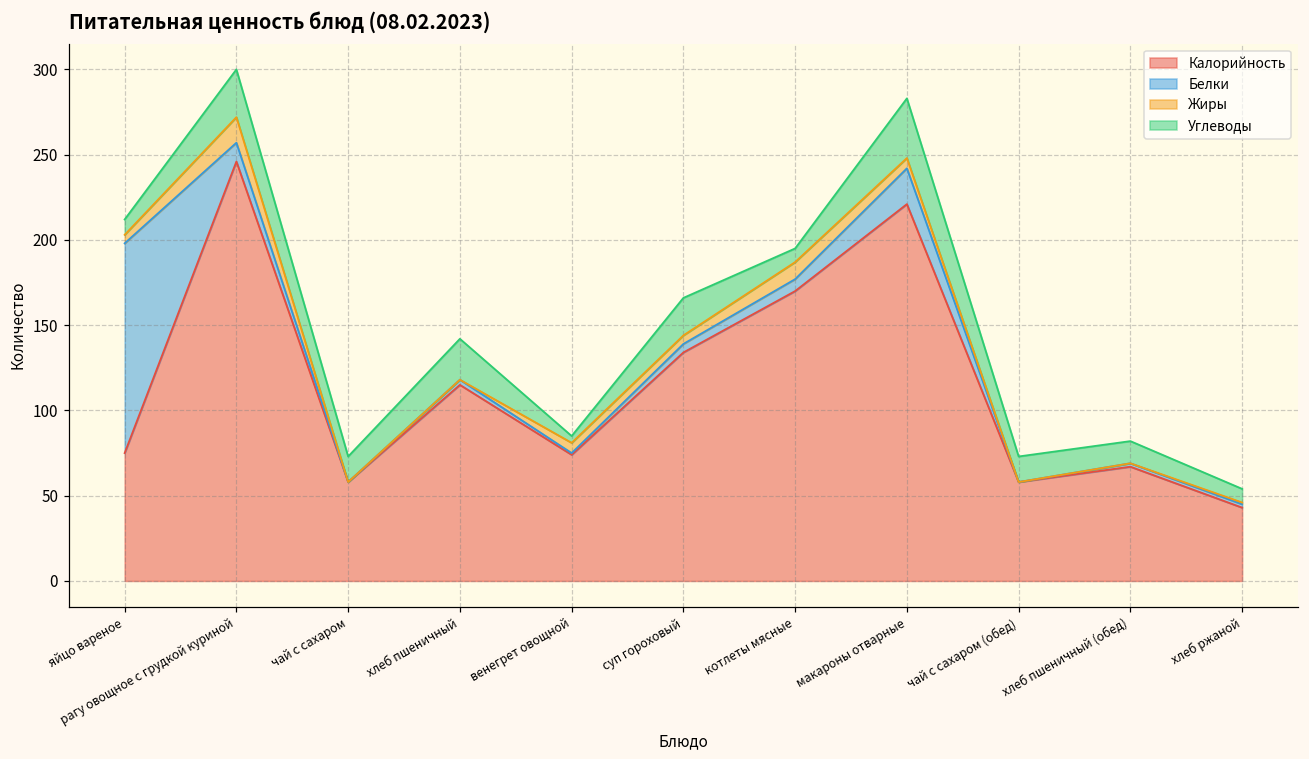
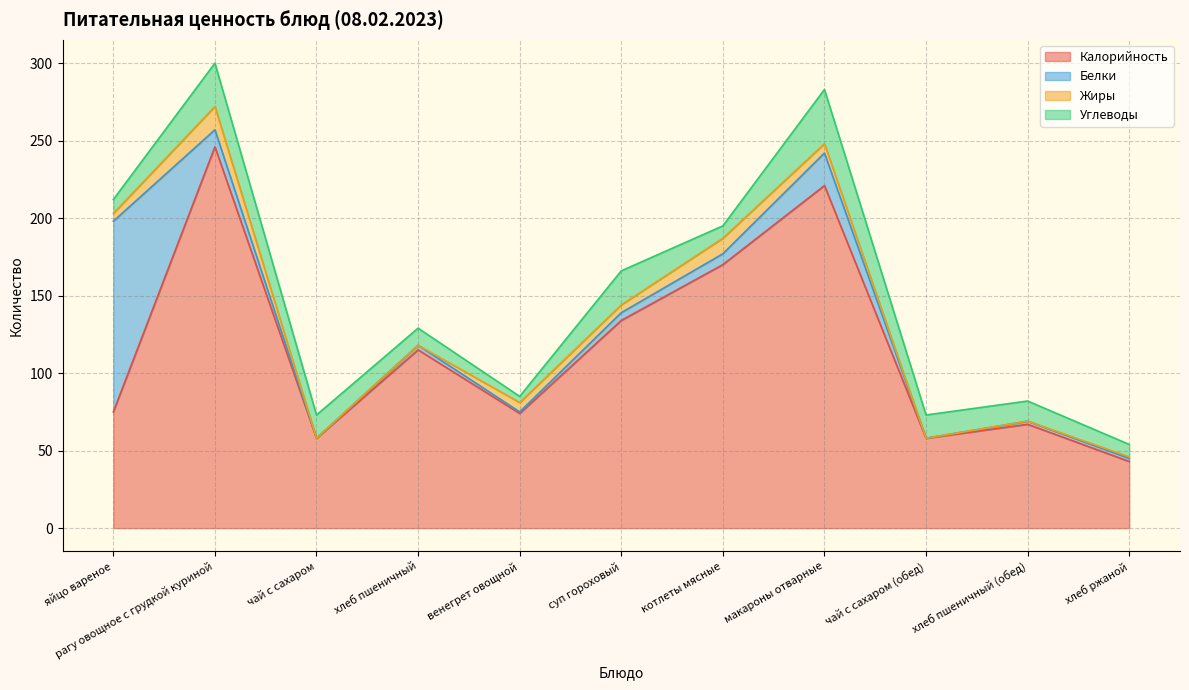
Углеводы, хлеб пшеничный: 24 -> 11
